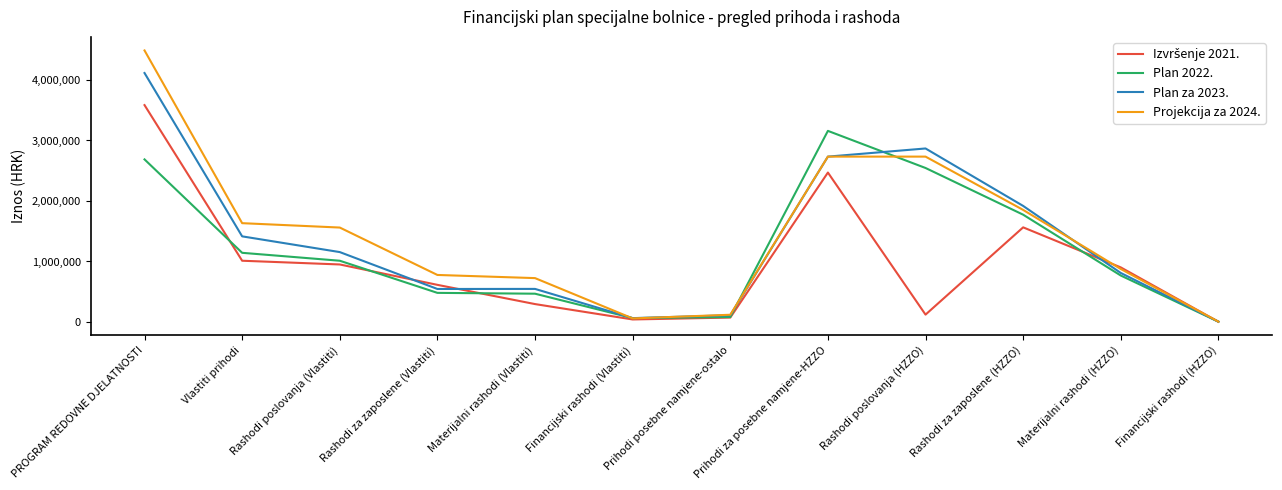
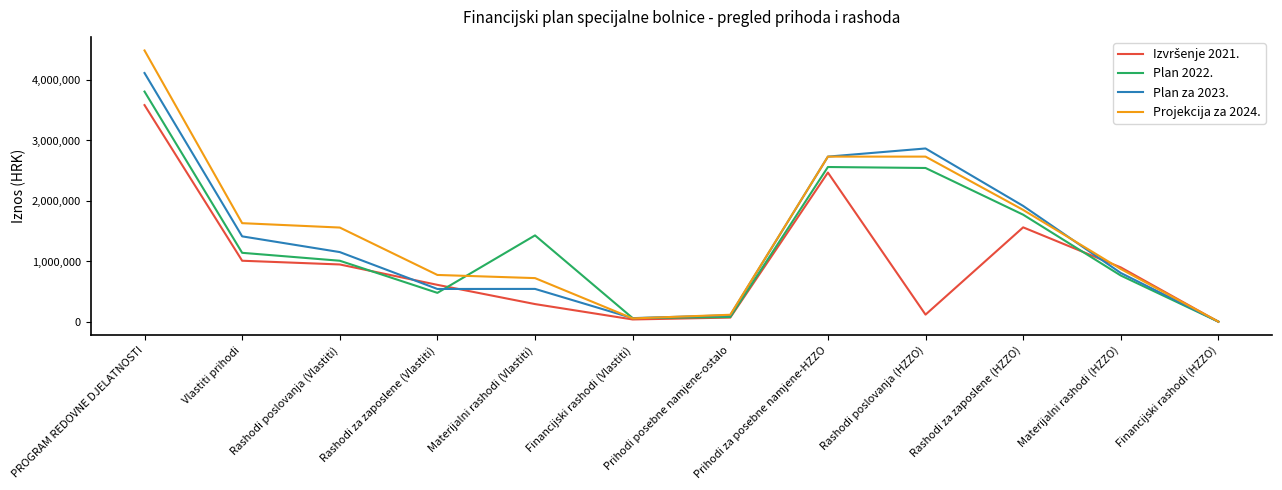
Plan 2022., PROGRAM REDOVNE DJELATNOSTI: 2,700,000 -> 3,800,000
Plan 2022., Materijalni rashodi (Vlastiti): 500,000 -> 1,400,000
Plan 2022., Prihodi za posebne namjene-HZZO: 3,200,000 -> 2,600,000
